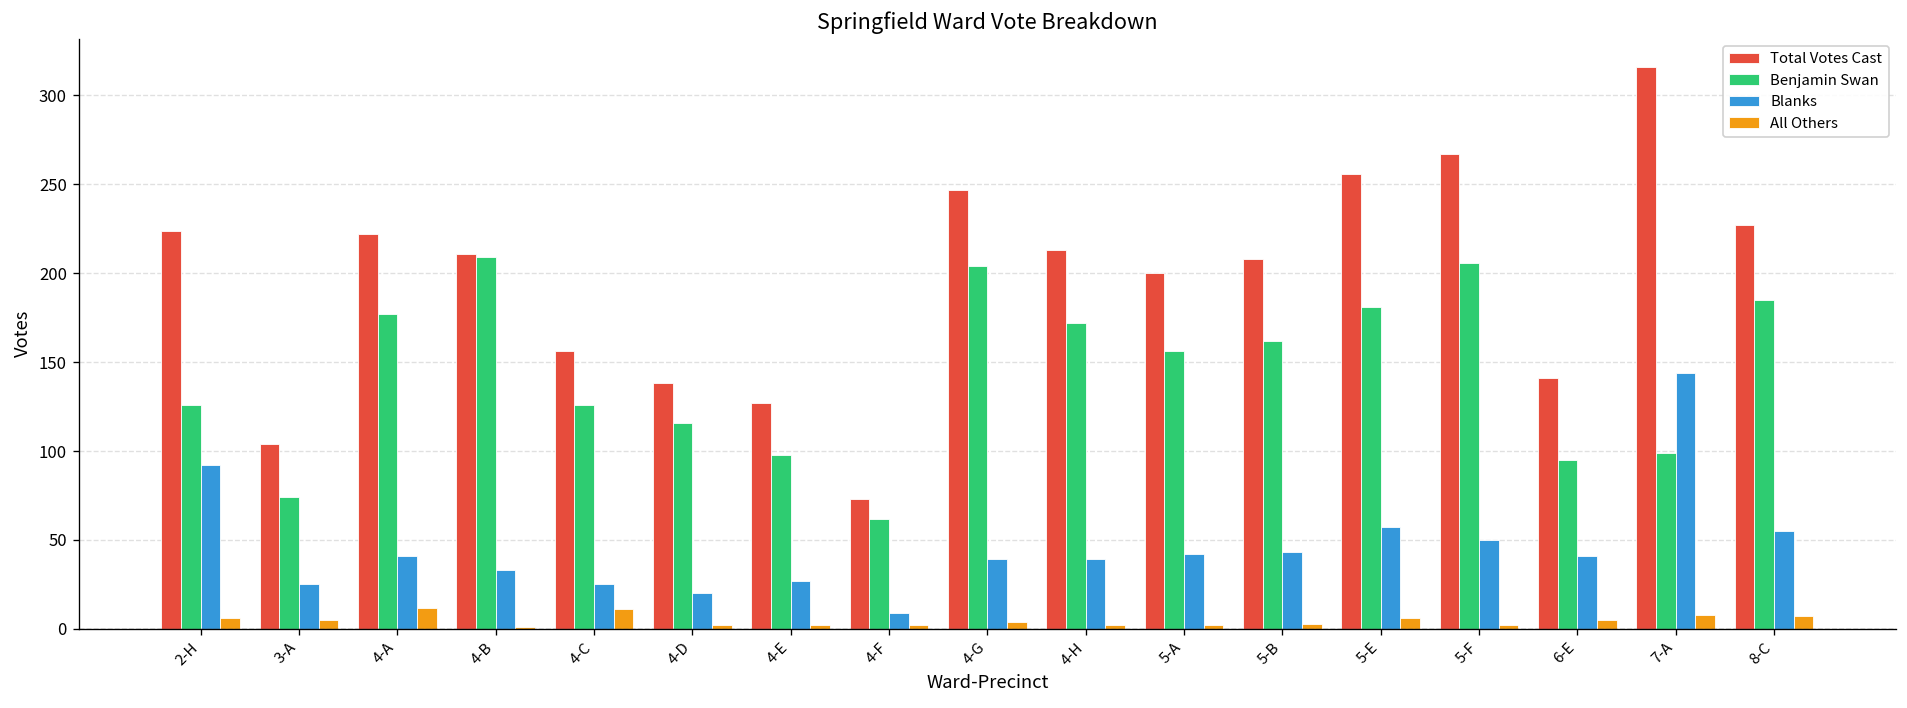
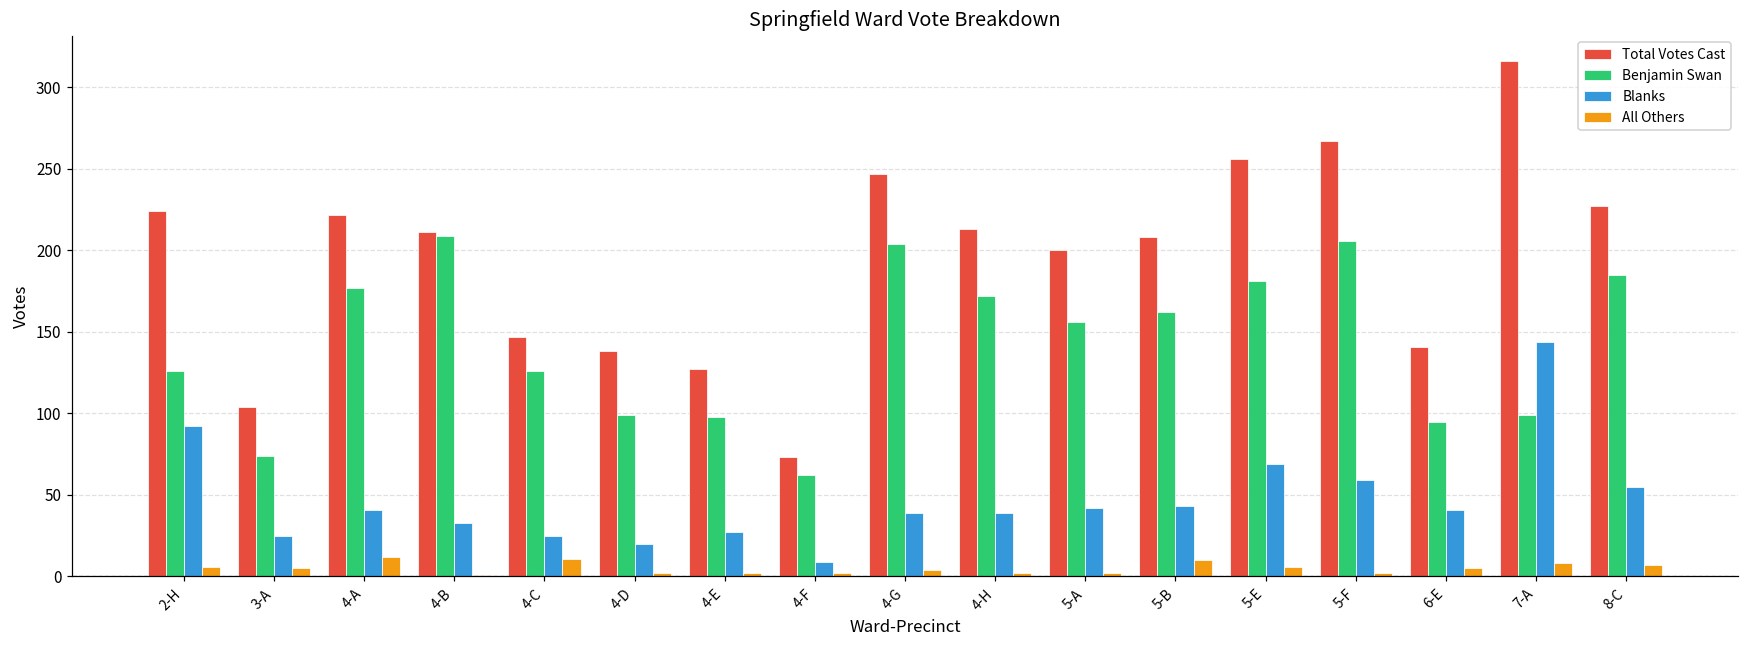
Total Votes Cast, 4-C: 156 -> 147
Benjamin Swan, 4-D: 116 -> 99
All Others, 5-B: 3 -> 10
Blanks, 5-E: 57 -> 69
Blanks, 5-F: 50 -> 59
